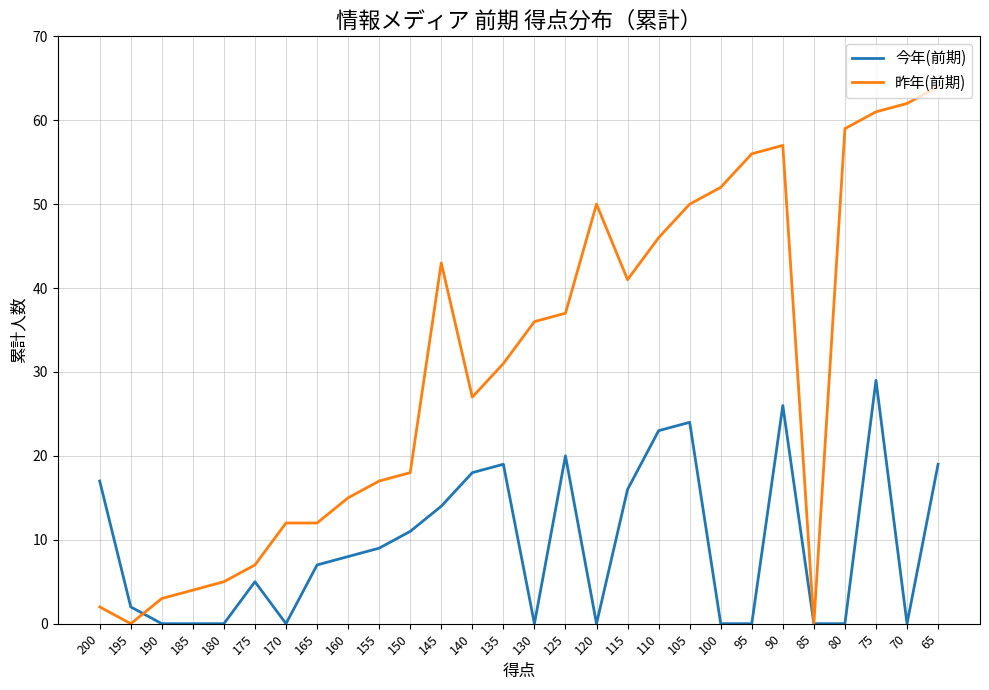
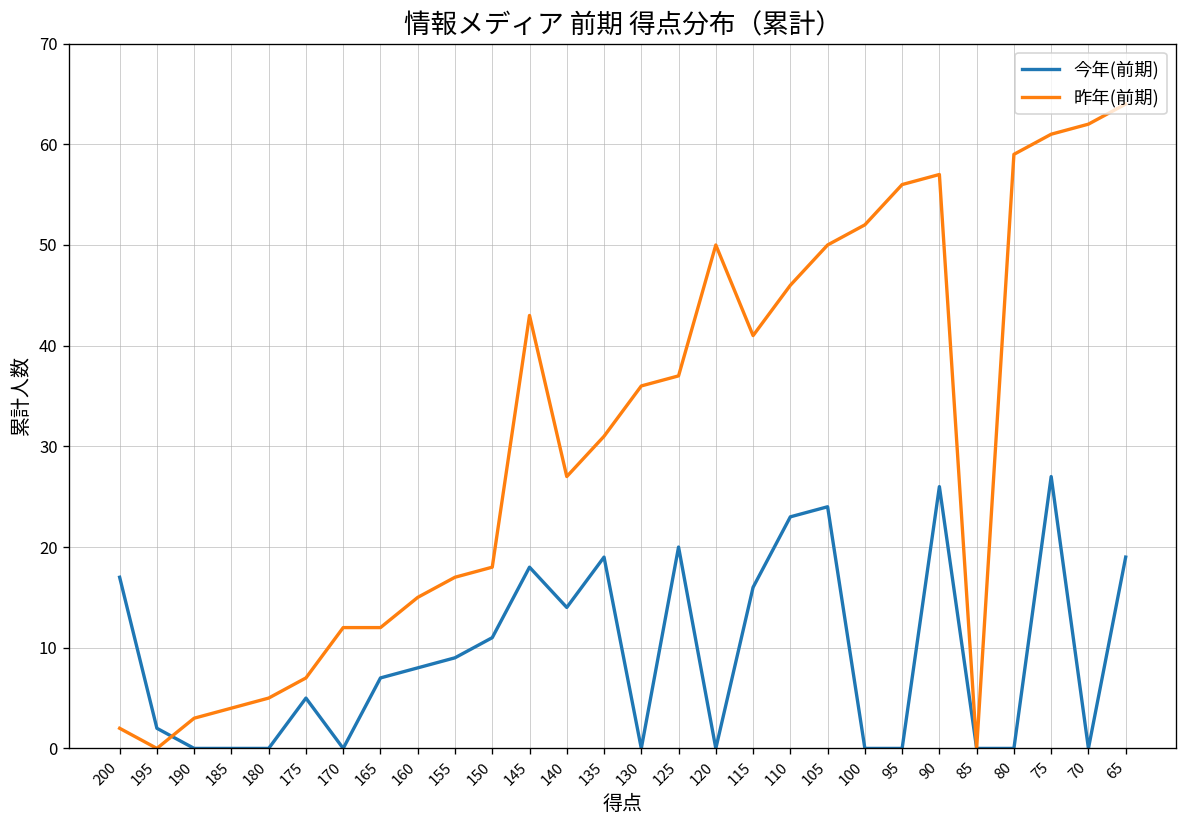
今年(前期), 145: 14 -> 18
今年(前期), 140: 18 -> 14
今年(前期), 75: 29 -> 27
